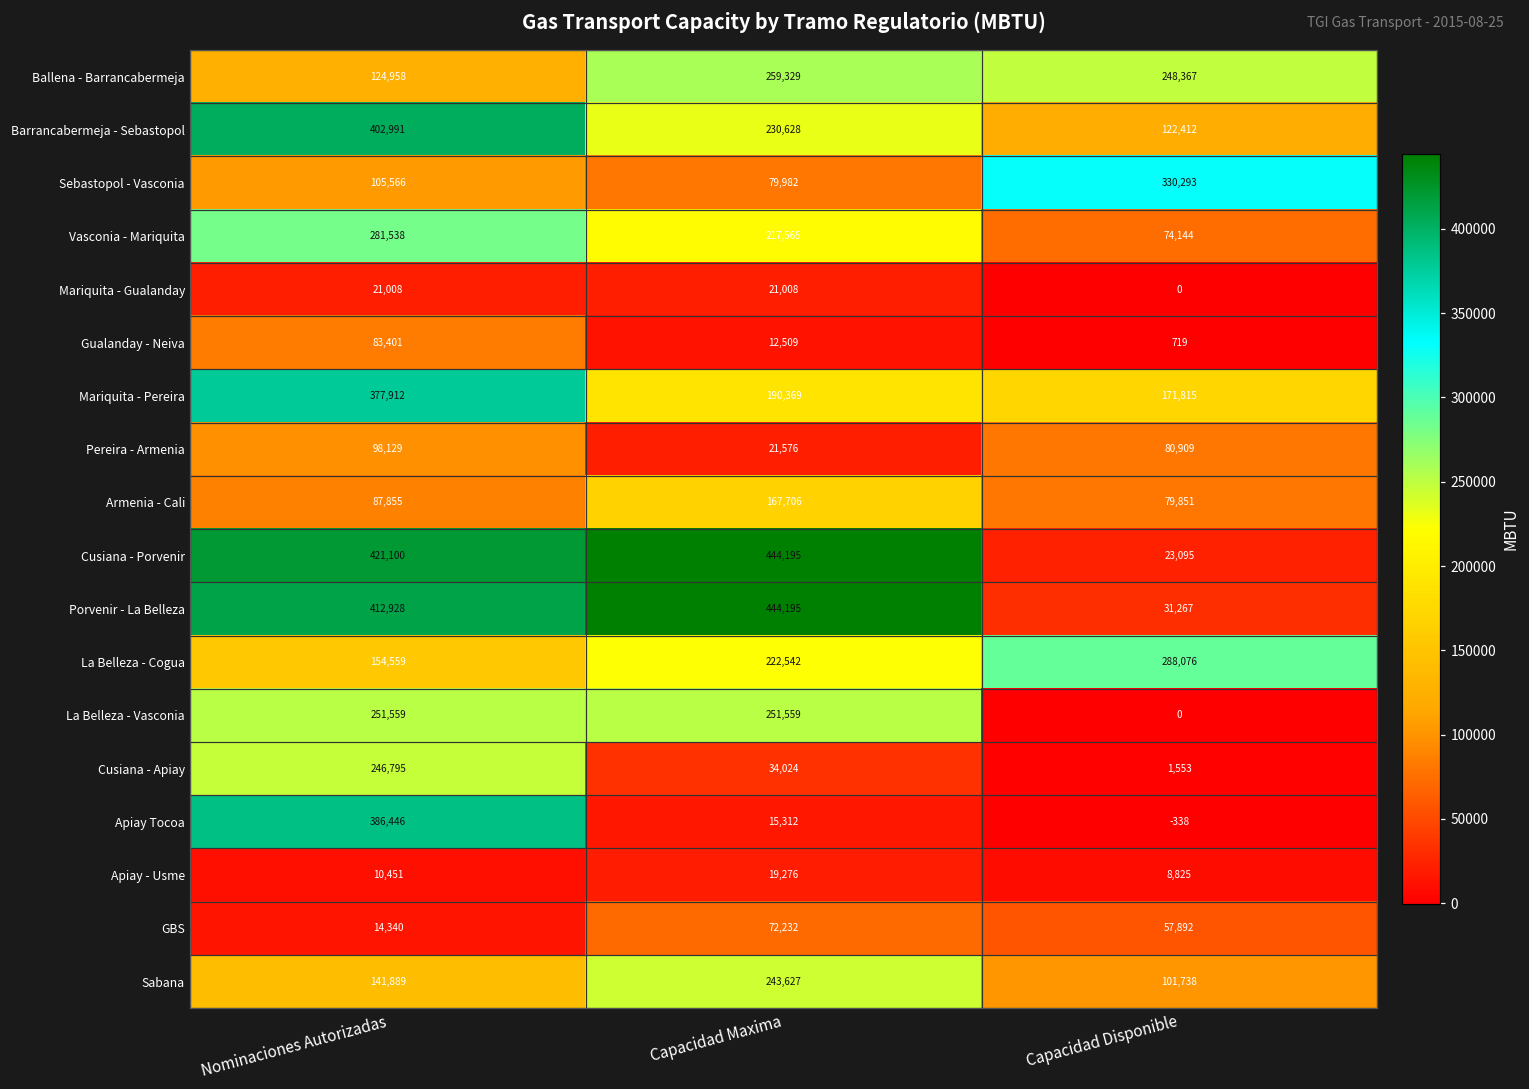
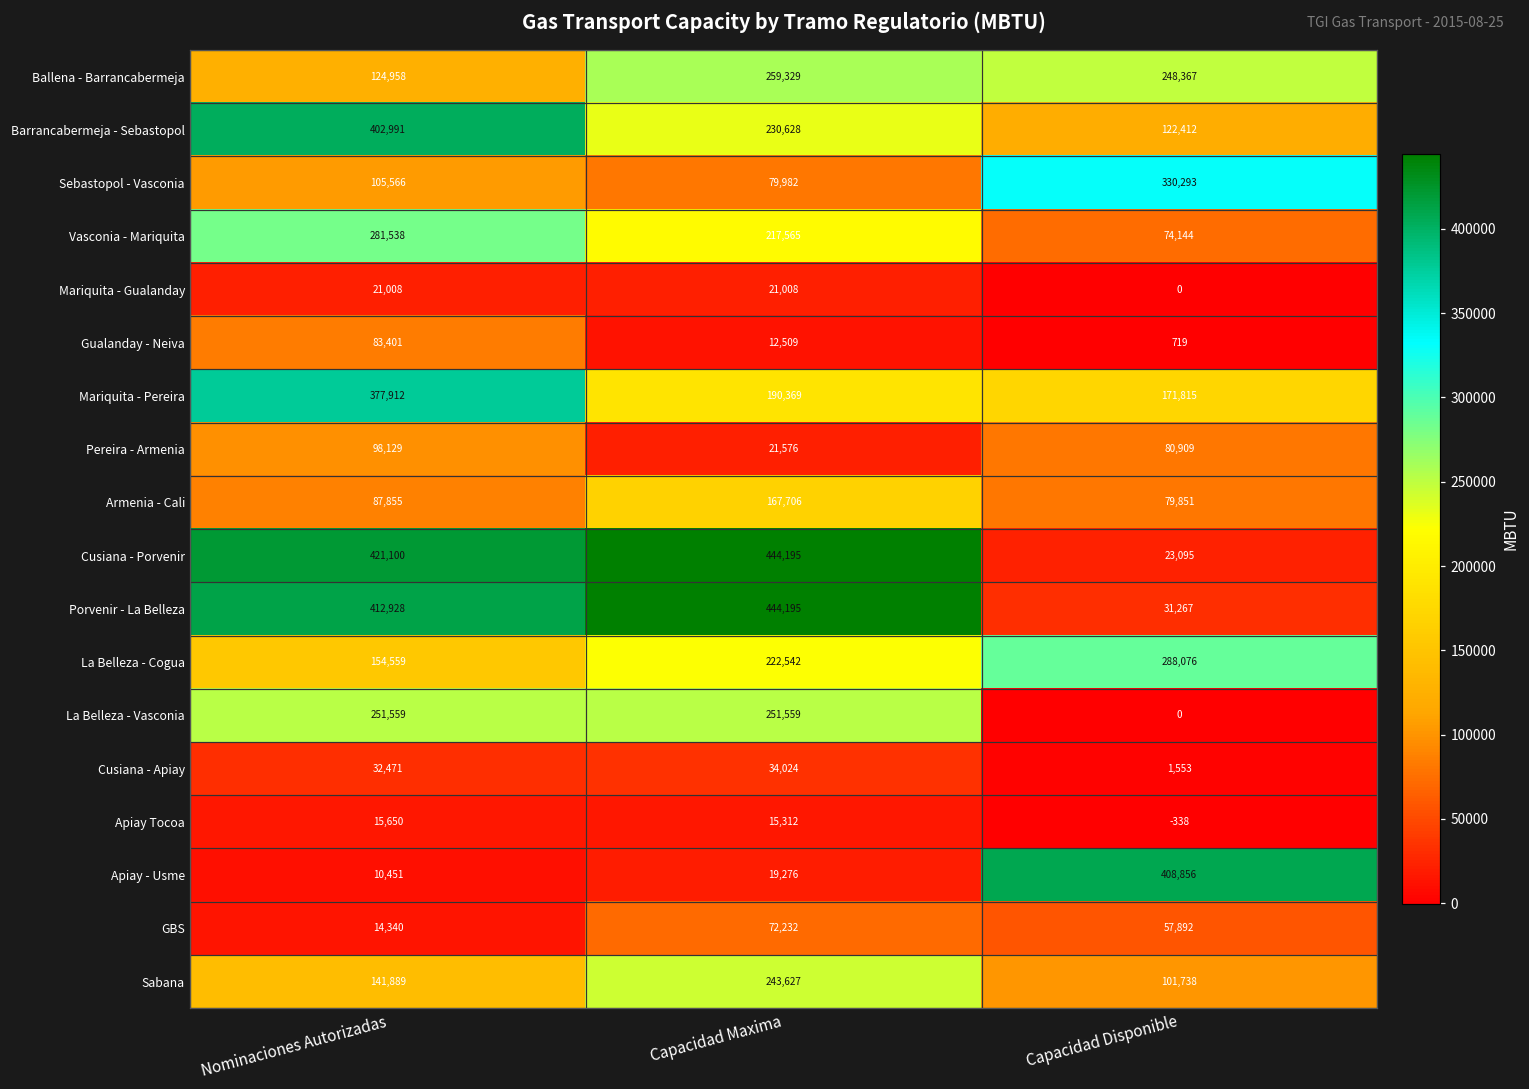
Cusiana - Apiay, Nominaciones Autorizadas: 246,795 -> 32,471
Apiay Tocoa, Nominaciones Autorizadas: 386,446 -> 15,650
Apiay - Usme, Capacidad Disponible: 8,825 -> 408,856
